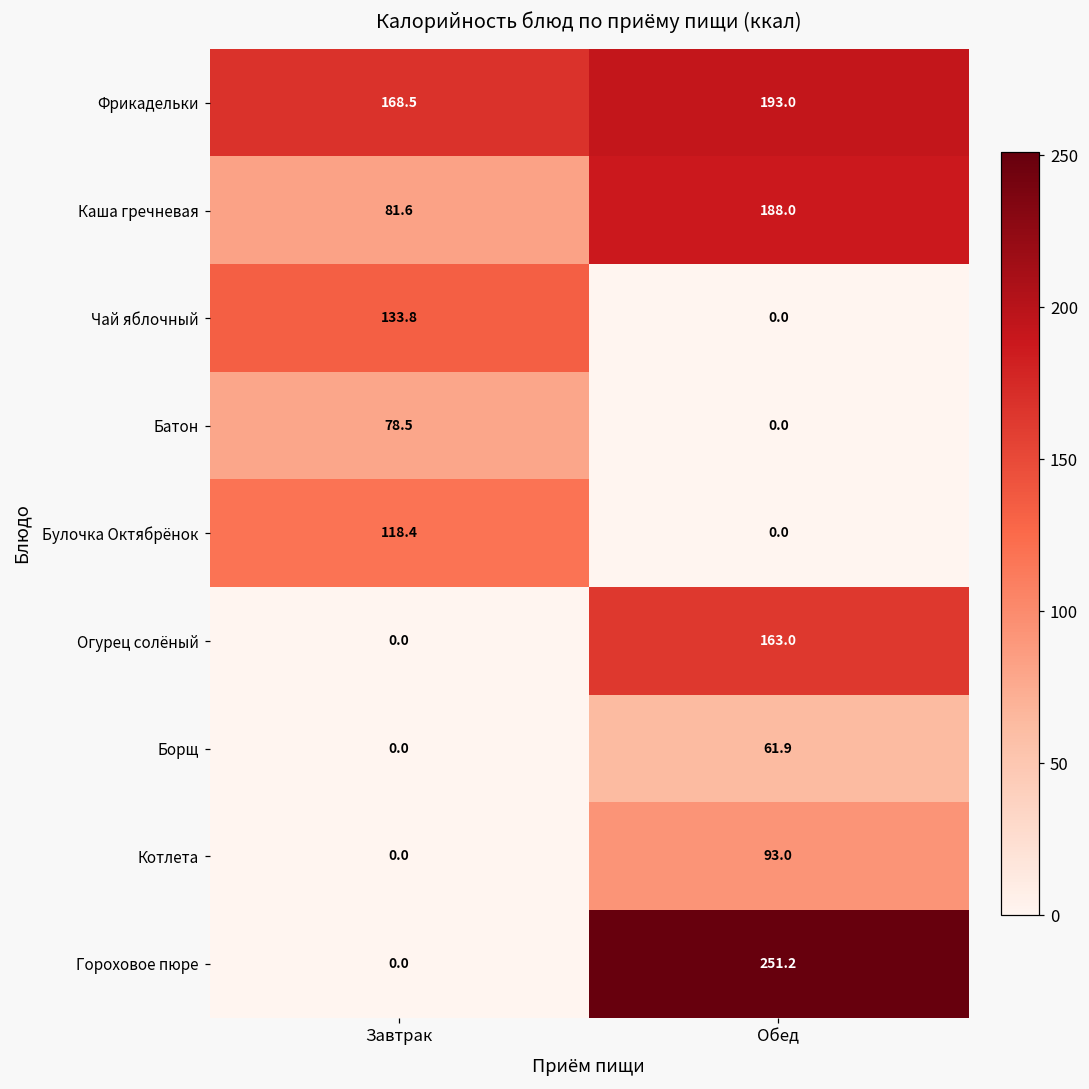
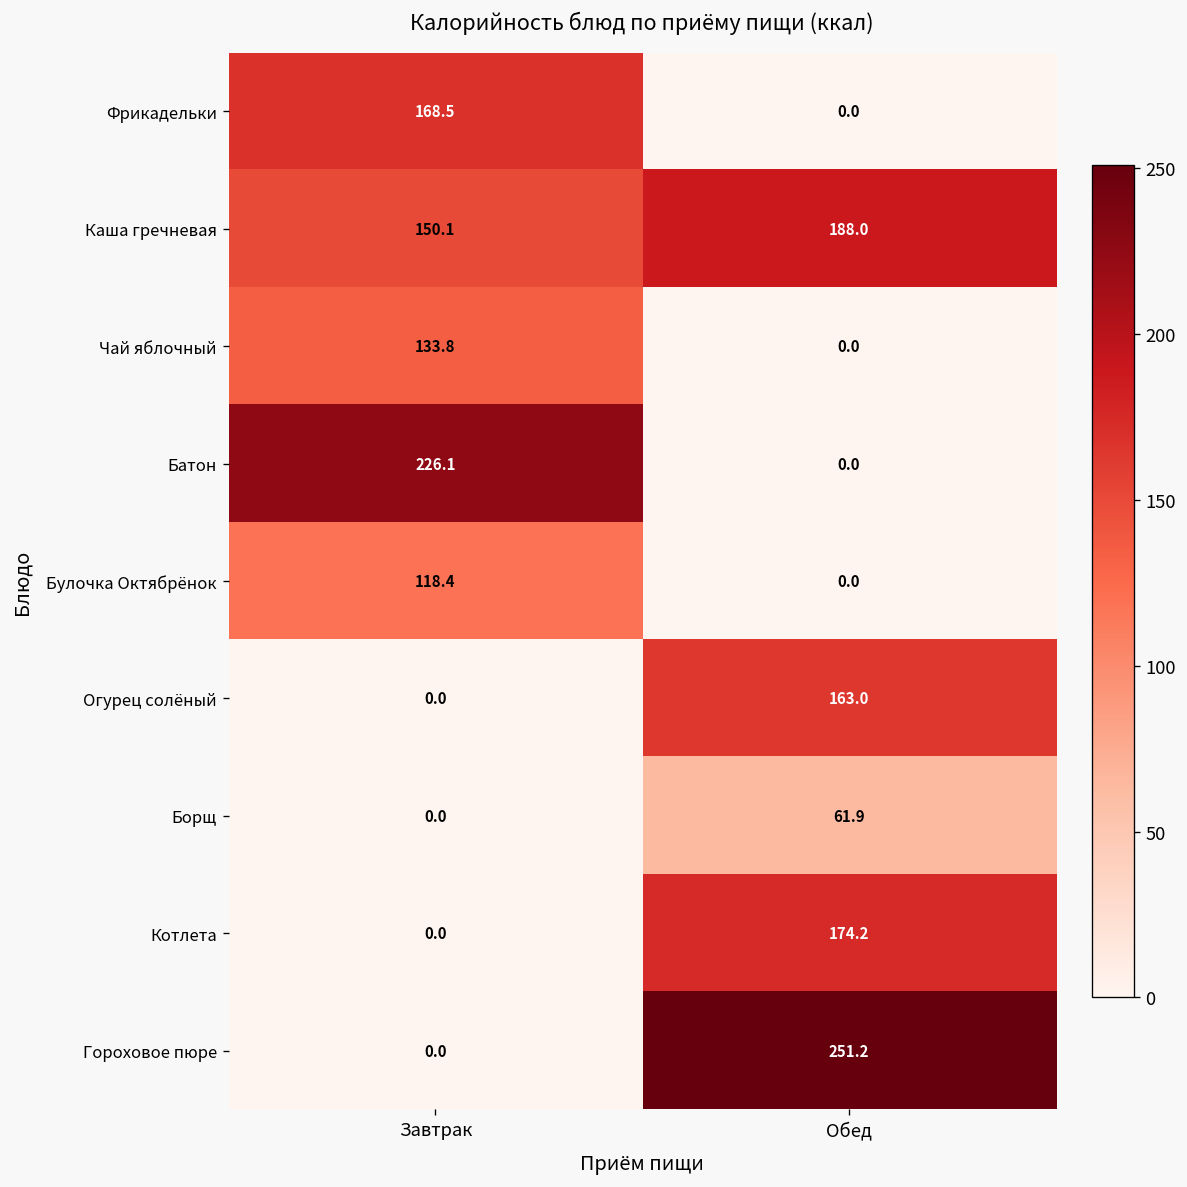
Фрикадельки, Обед: 193.0 -> 0.0
Каша гречневая, Завтрак: 81.6 -> 150.1
Батон, Завтрак: 78.5 -> 226.1
Котлета, Обед: 93.0 -> 174.2
